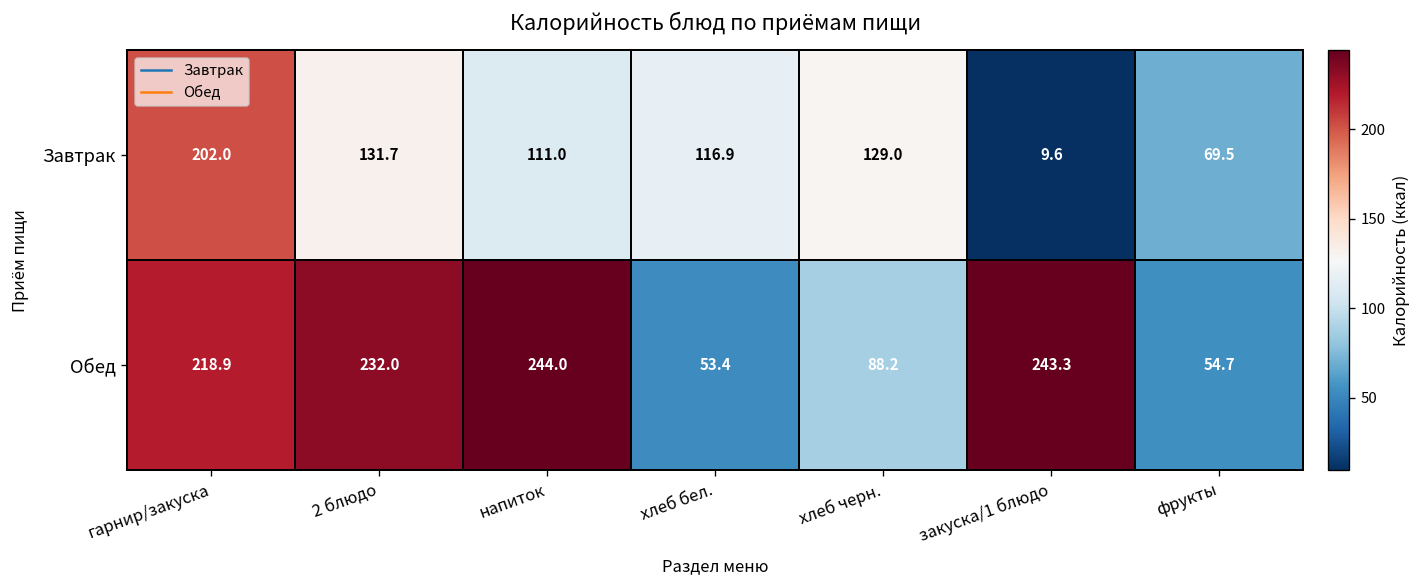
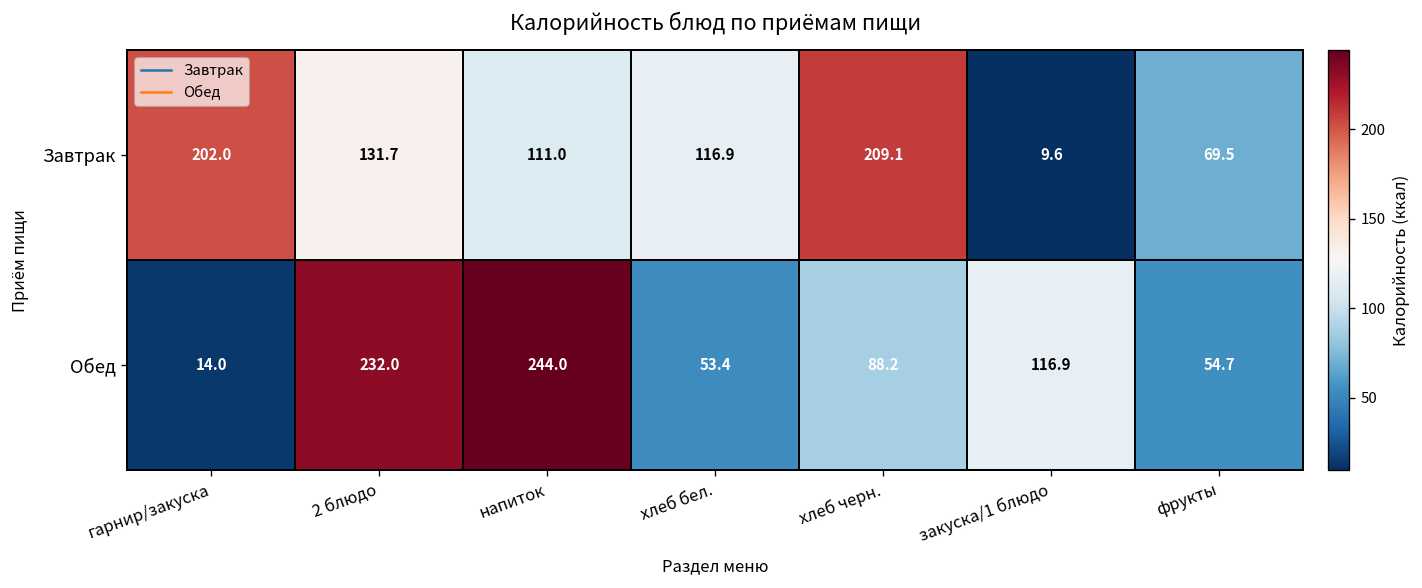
Завтрак, хлеб черн.: 129.0 -> 209.1
Обед, гарнир/закуска: 218.9 -> 14.0
Обед, закуска/1 блюдо: 243.3 -> 116.9
